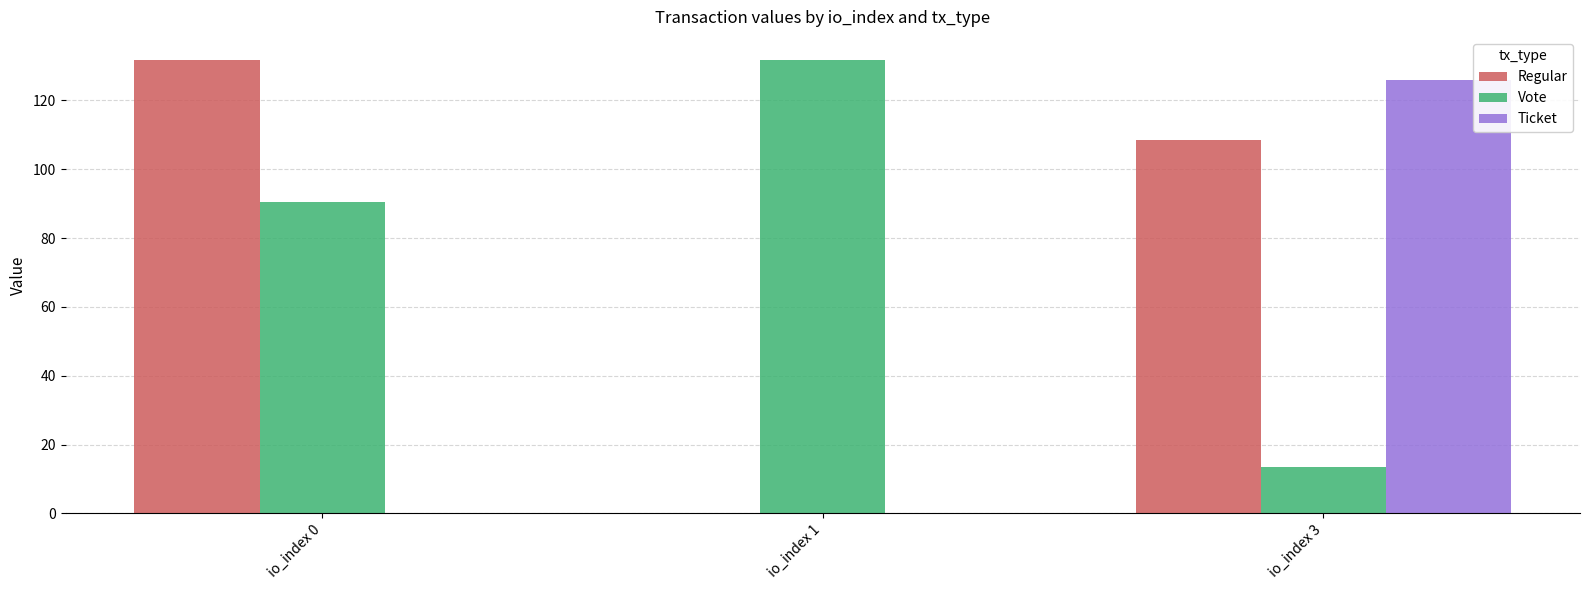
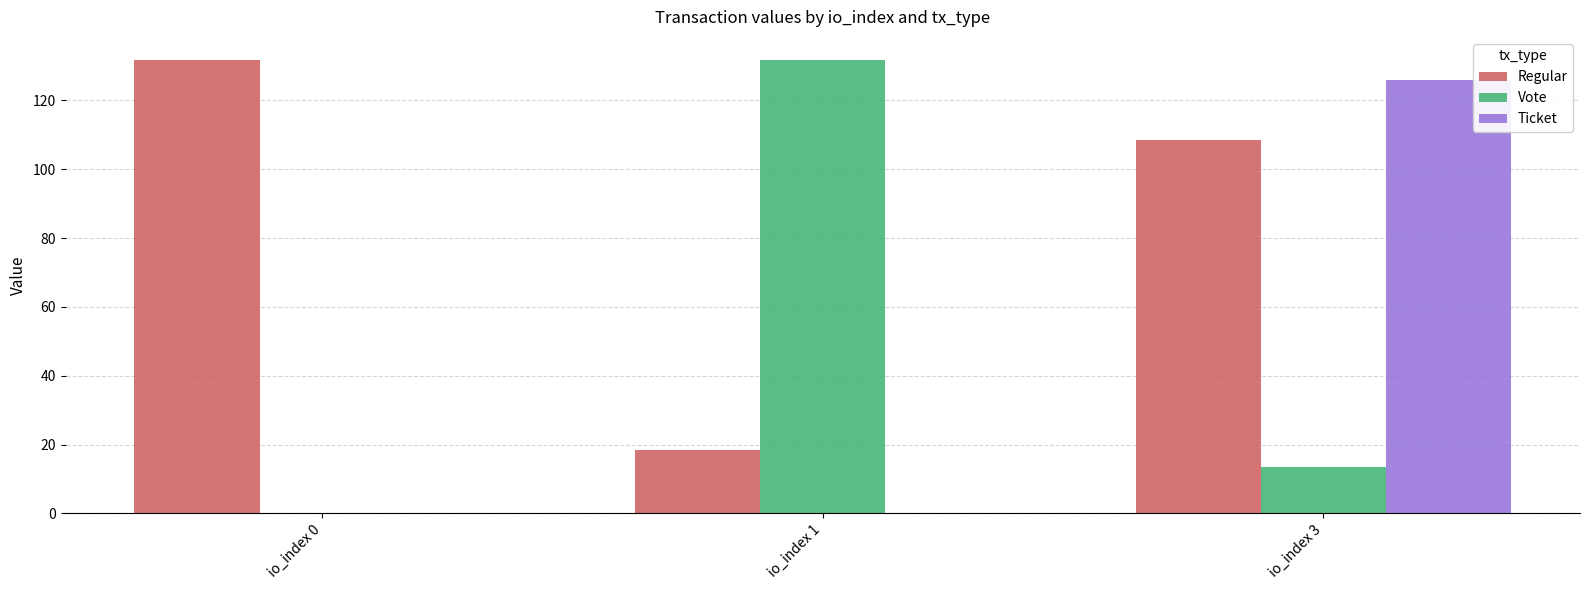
Vote, io_index 0: 91 -> 0
Regular, io_index 1: 0 -> 18
